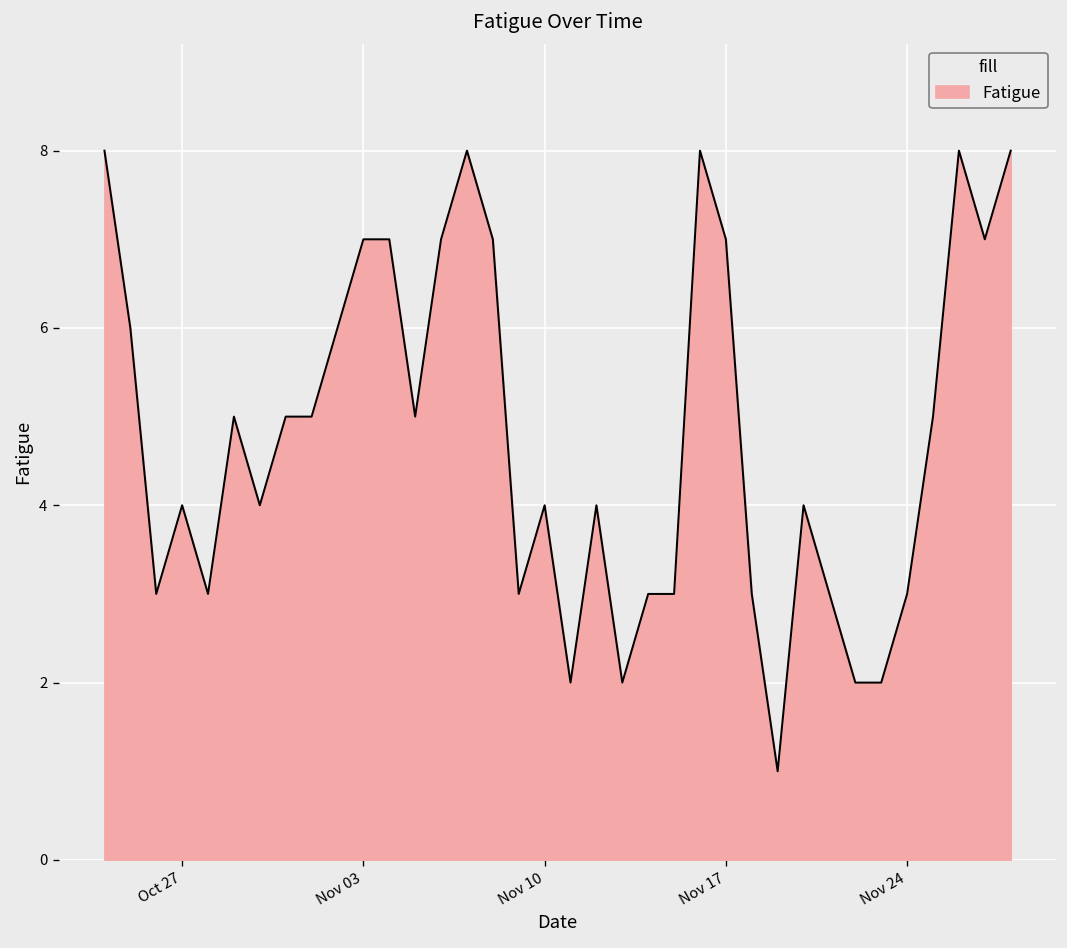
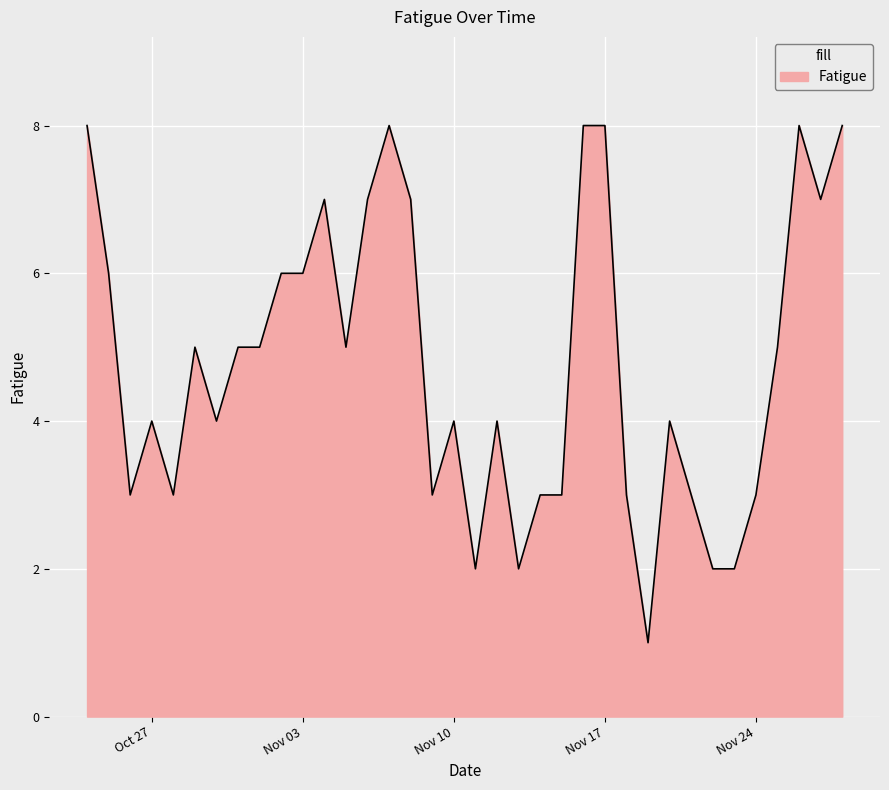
Nov 03: 7 -> 6
Nov 17: 7 -> 8
